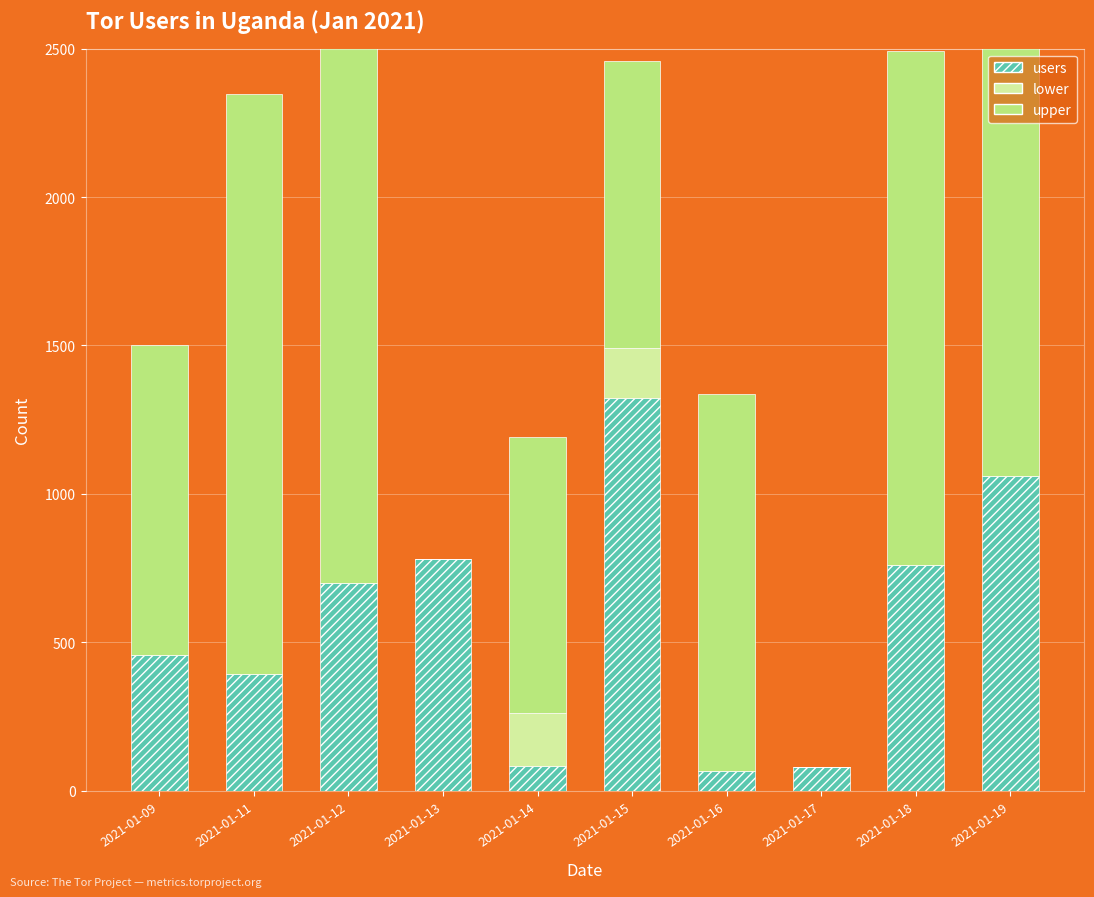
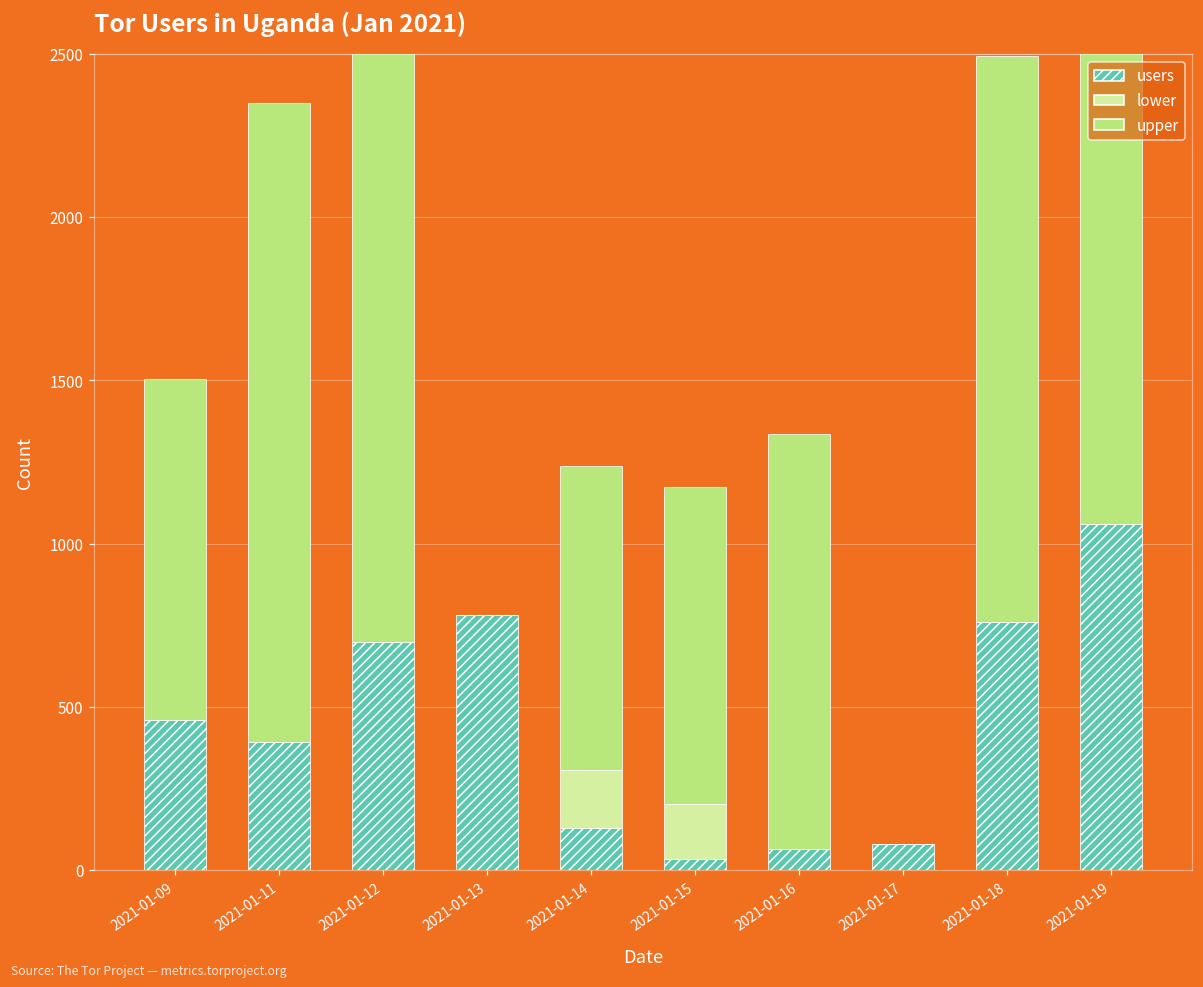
users, 2021-01-14: 80 -> 130
users, 2021-01-15: 1320 -> 30
